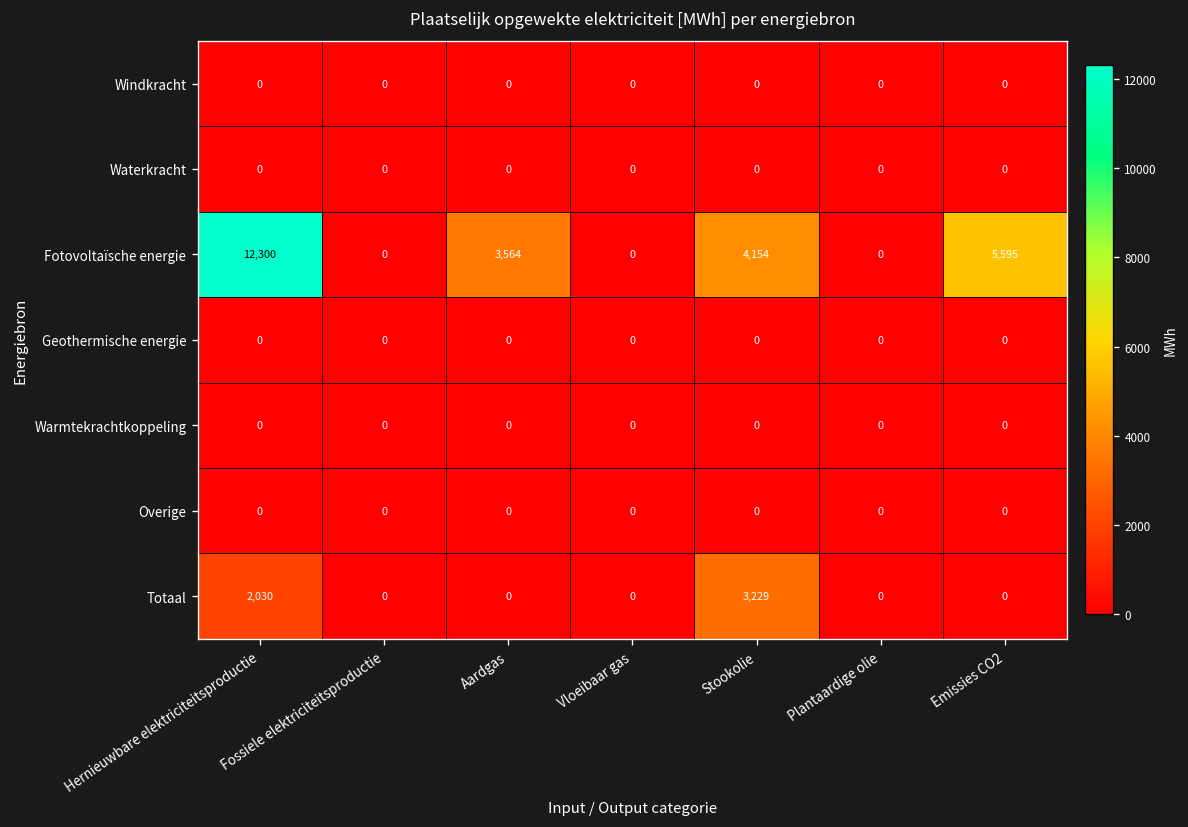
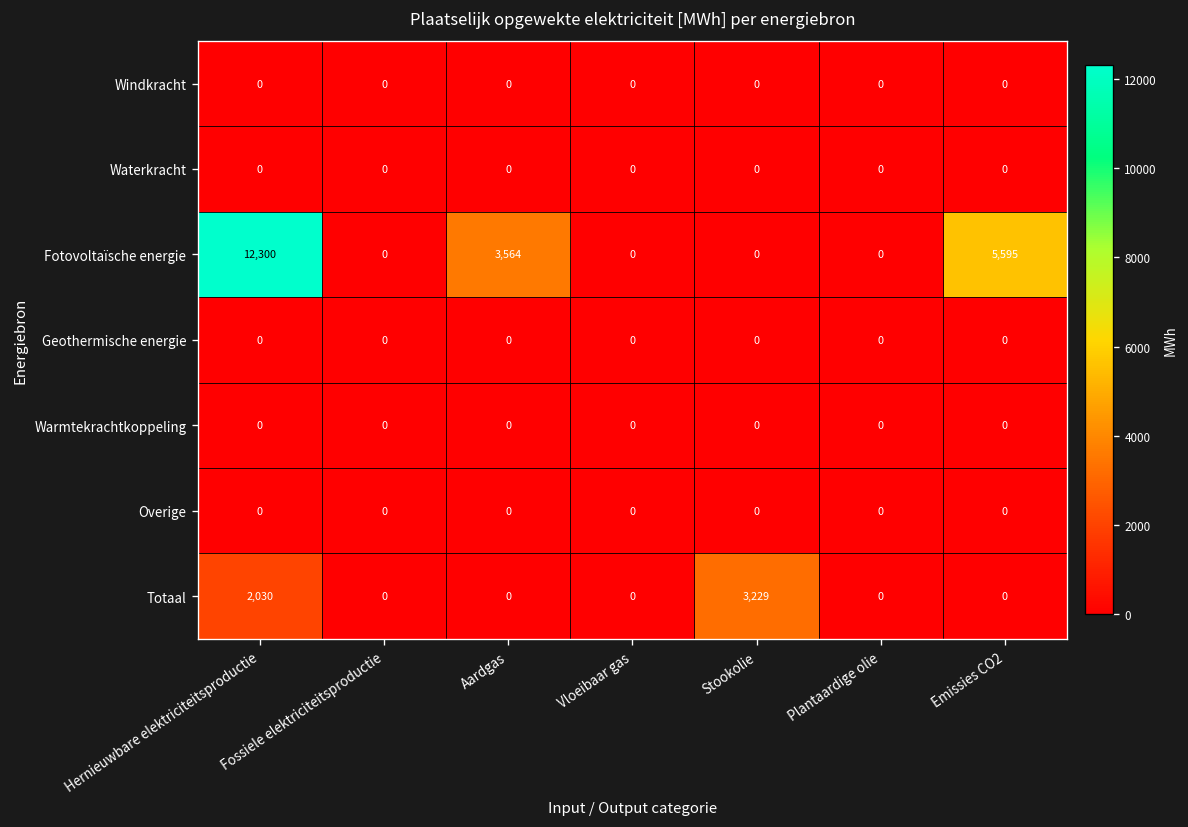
Fotovoltaïsche energie, Stookolie: 4,154 -> 0
